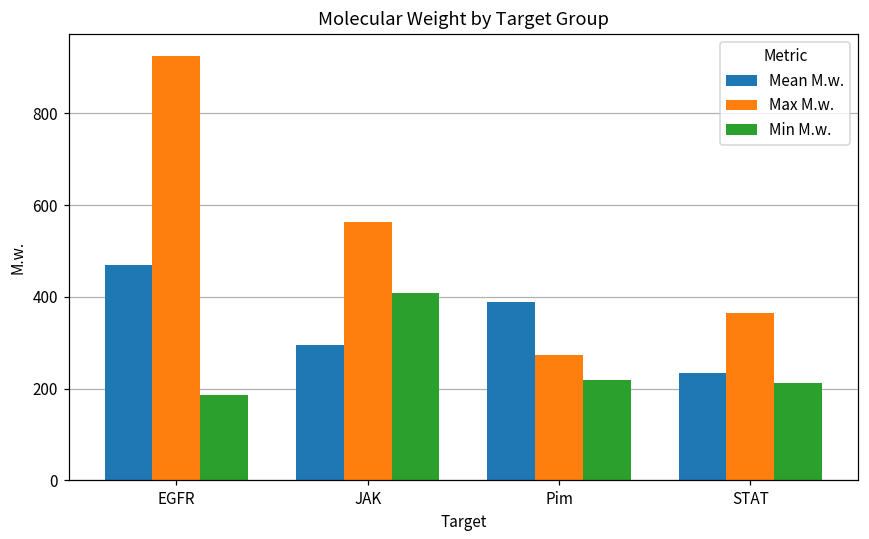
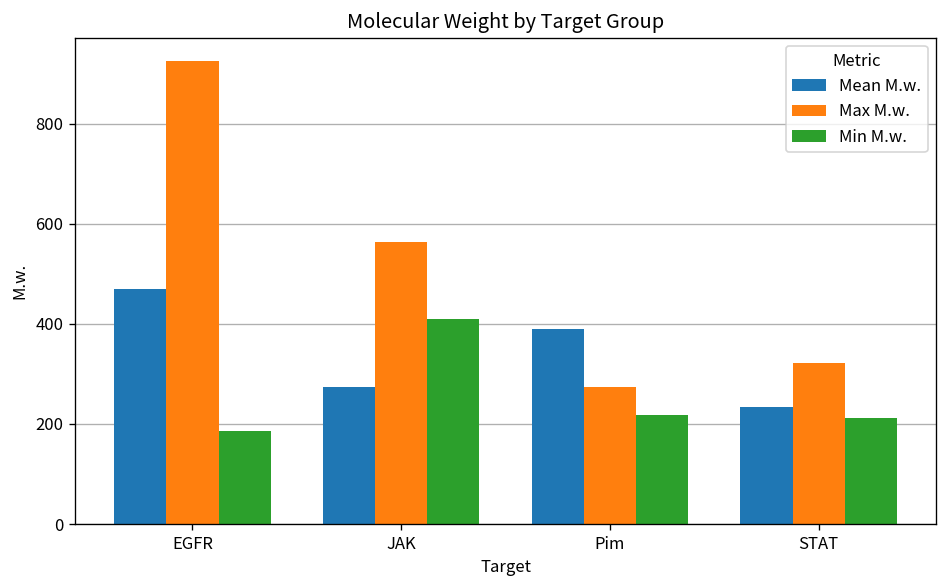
Mean M.w., JAK: 290 -> 270
Max M.w., STAT: 370 -> 320
